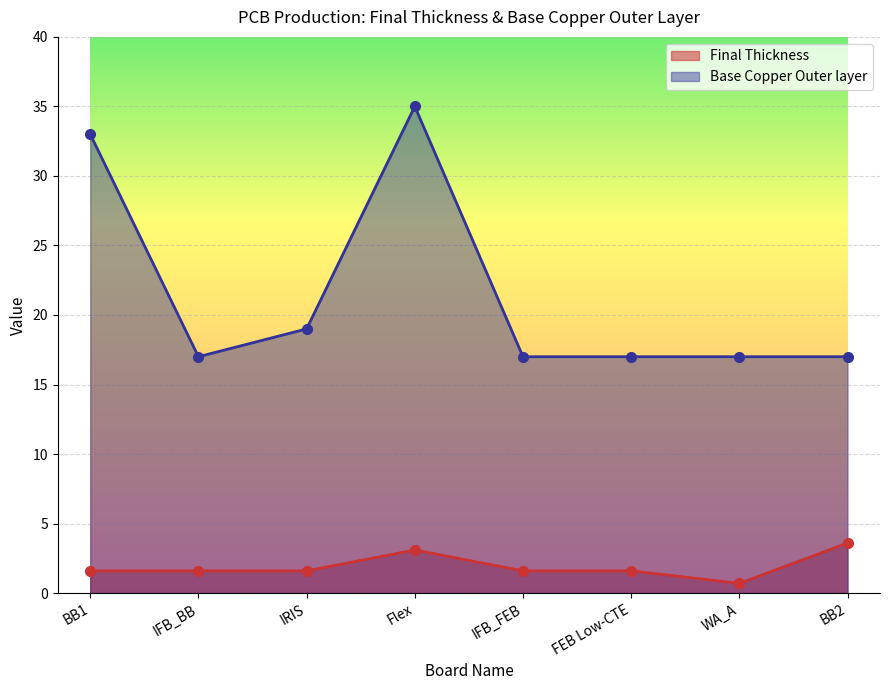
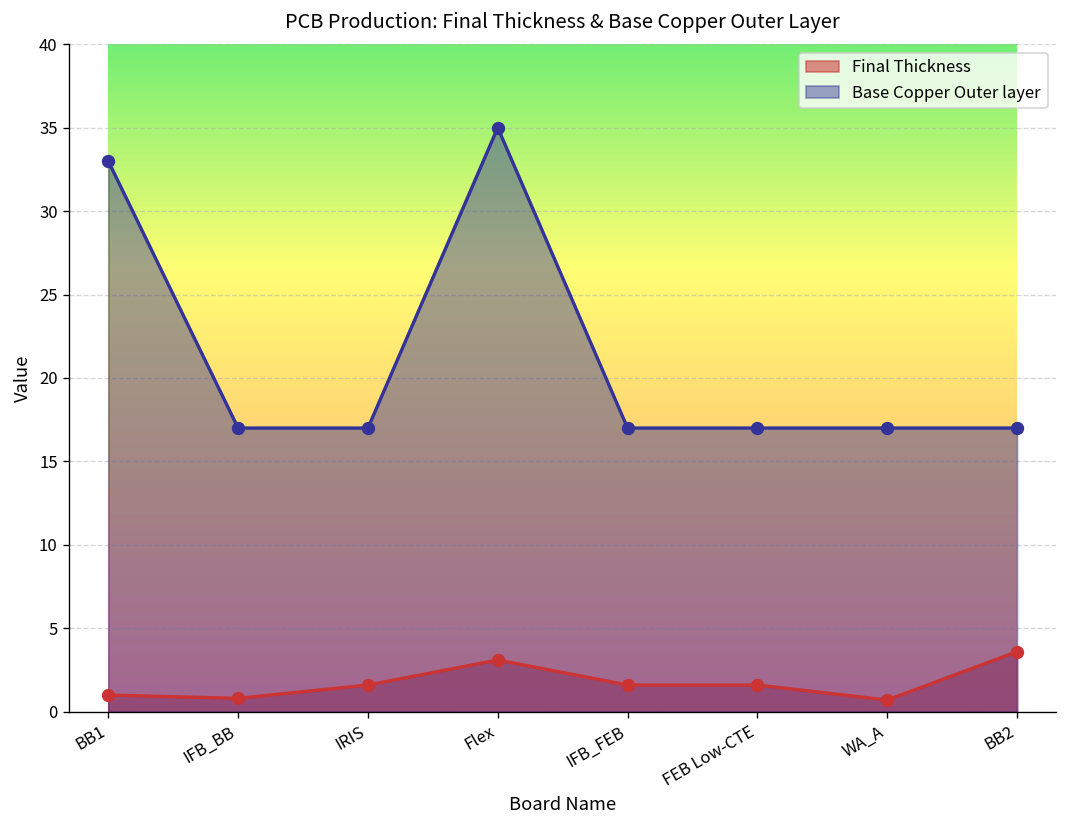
Final Thickness, BB1: 1.6 -> 1.0
Final Thickness, IFB_BB: 1.6 -> 0.8
Base Copper Outer layer, IRIS: 19 -> 17
